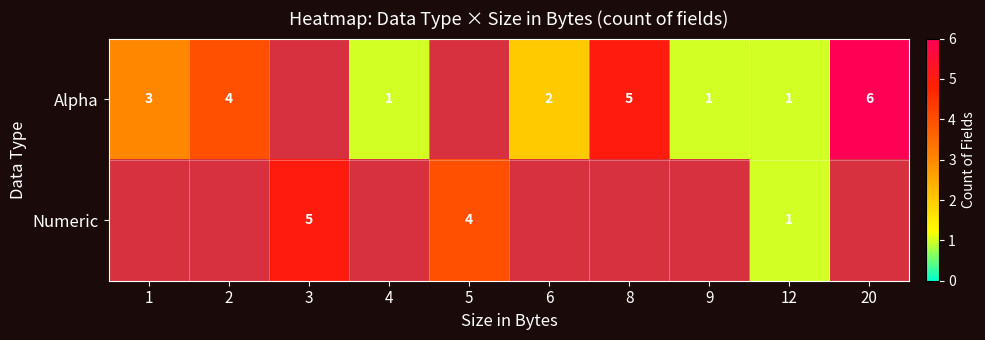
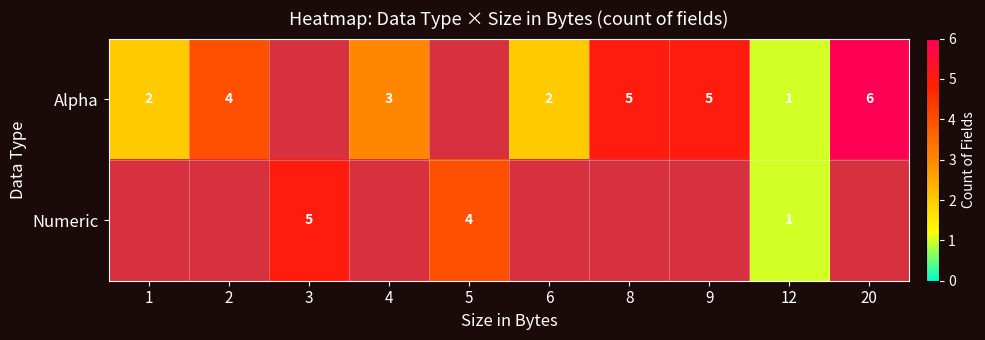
Alpha, 1: 3 -> 2
Alpha, 4: 1 -> 3
Alpha, 9: 1 -> 5
